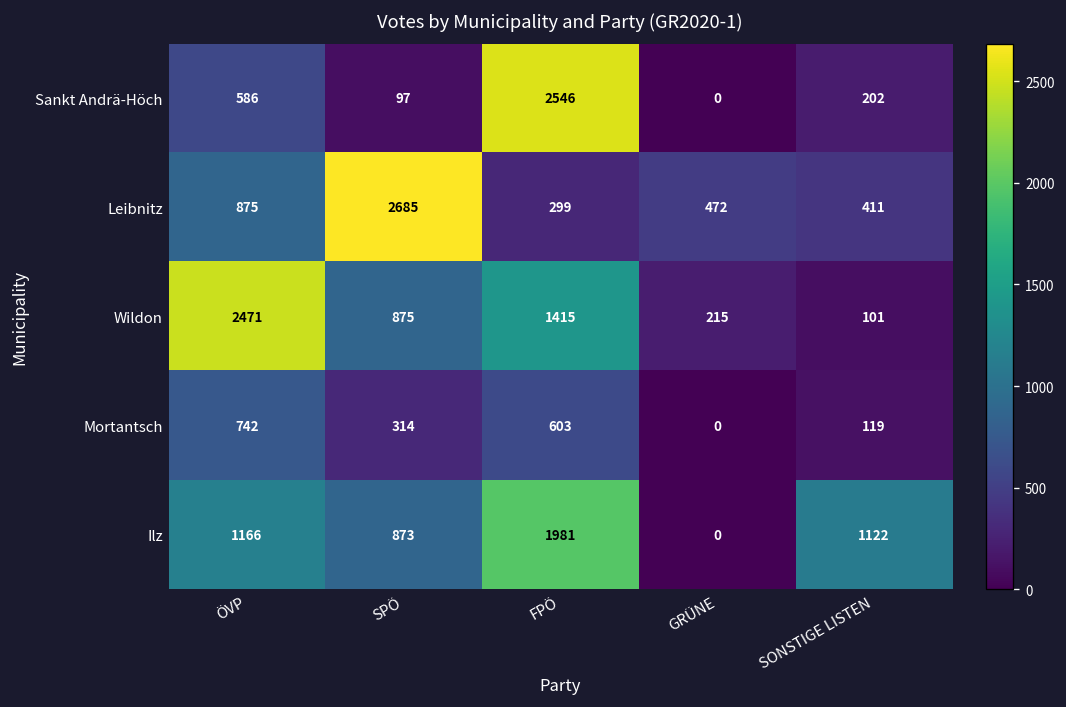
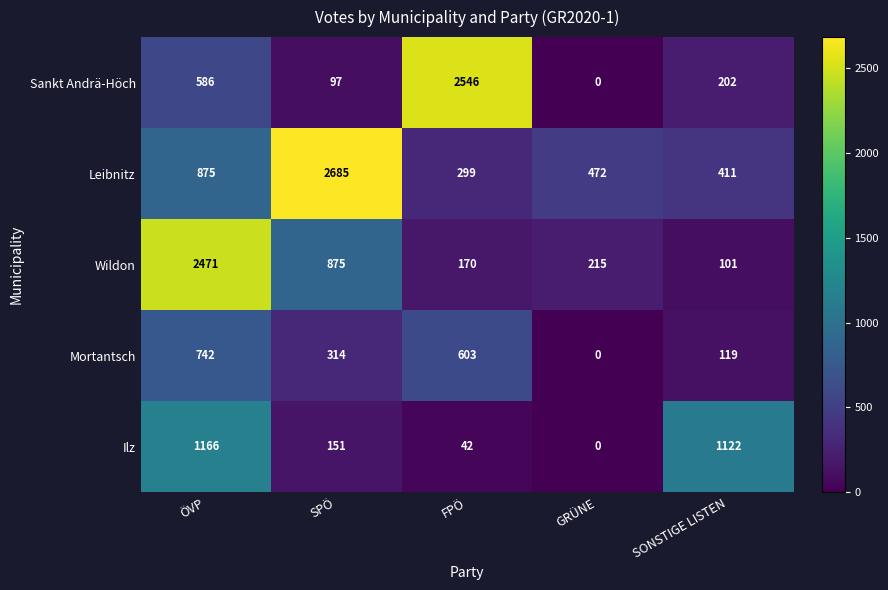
Wildon, FPÖ: 1415 -> 170
Ilz, SPÖ: 873 -> 151
Ilz, FPÖ: 1981 -> 42
